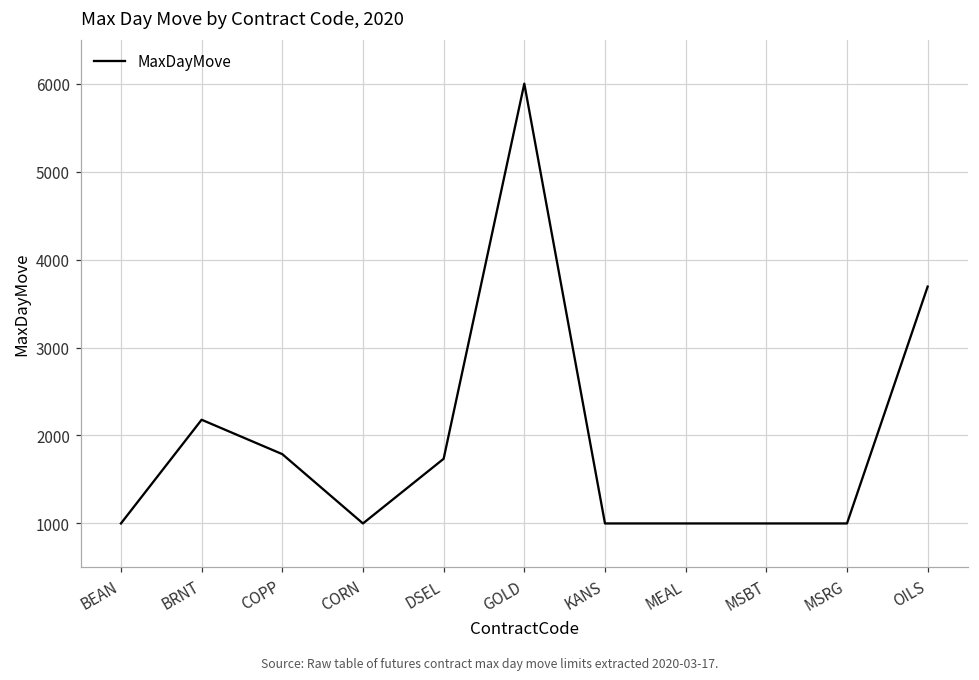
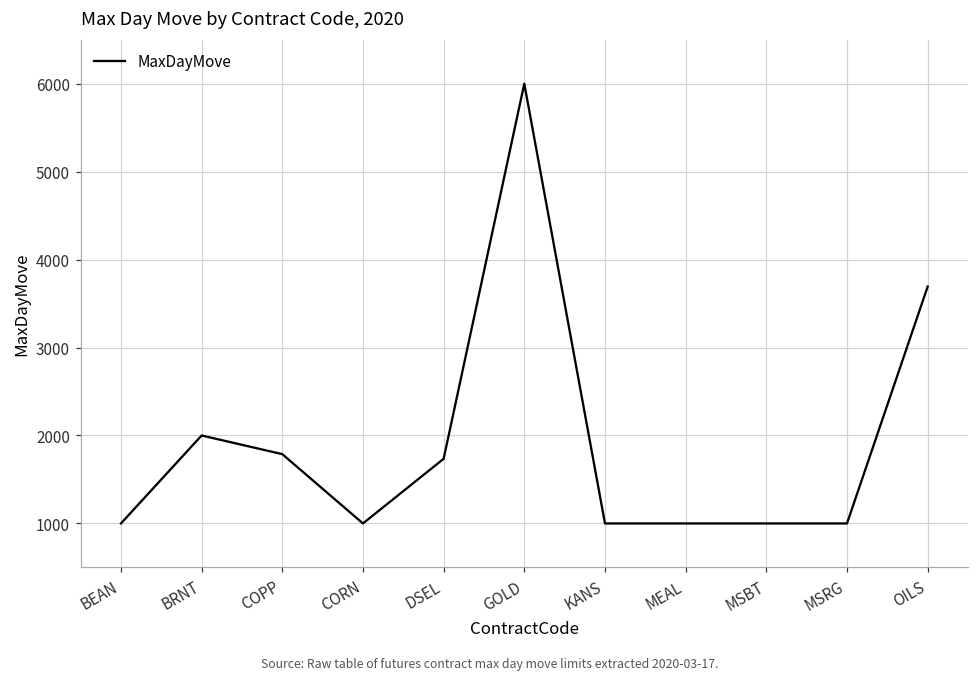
BRNT: 2200 -> 2000
